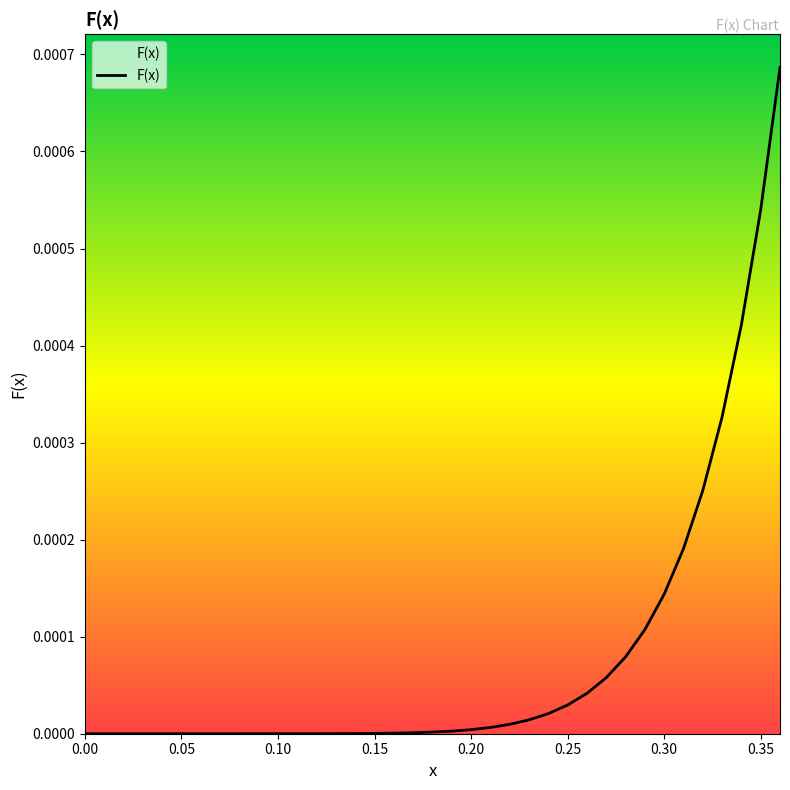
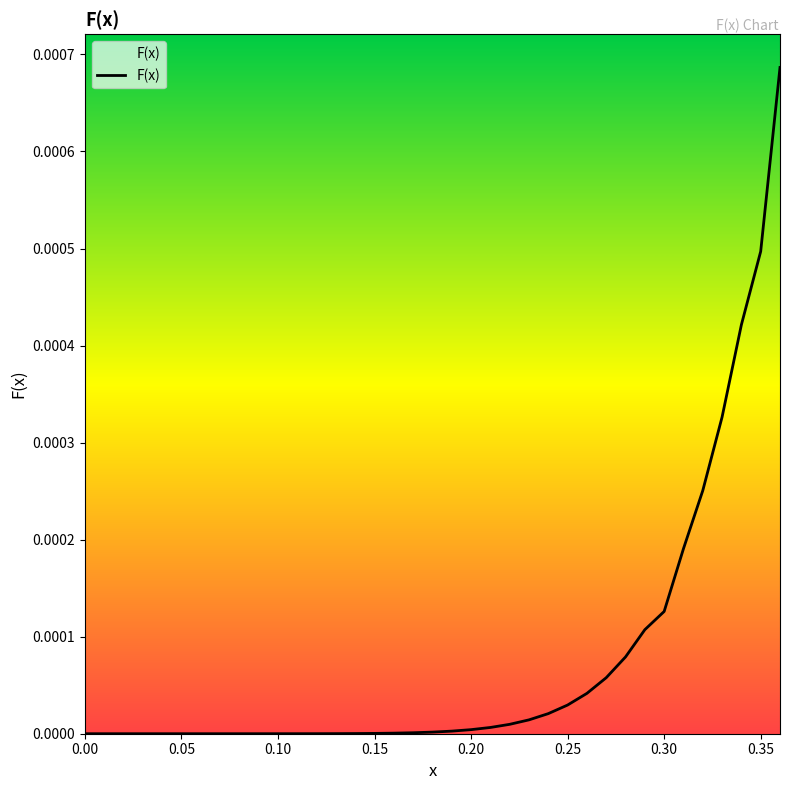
0.30: 0.00014 -> 0.00013
0.35: 0.00054 -> 0.00050
